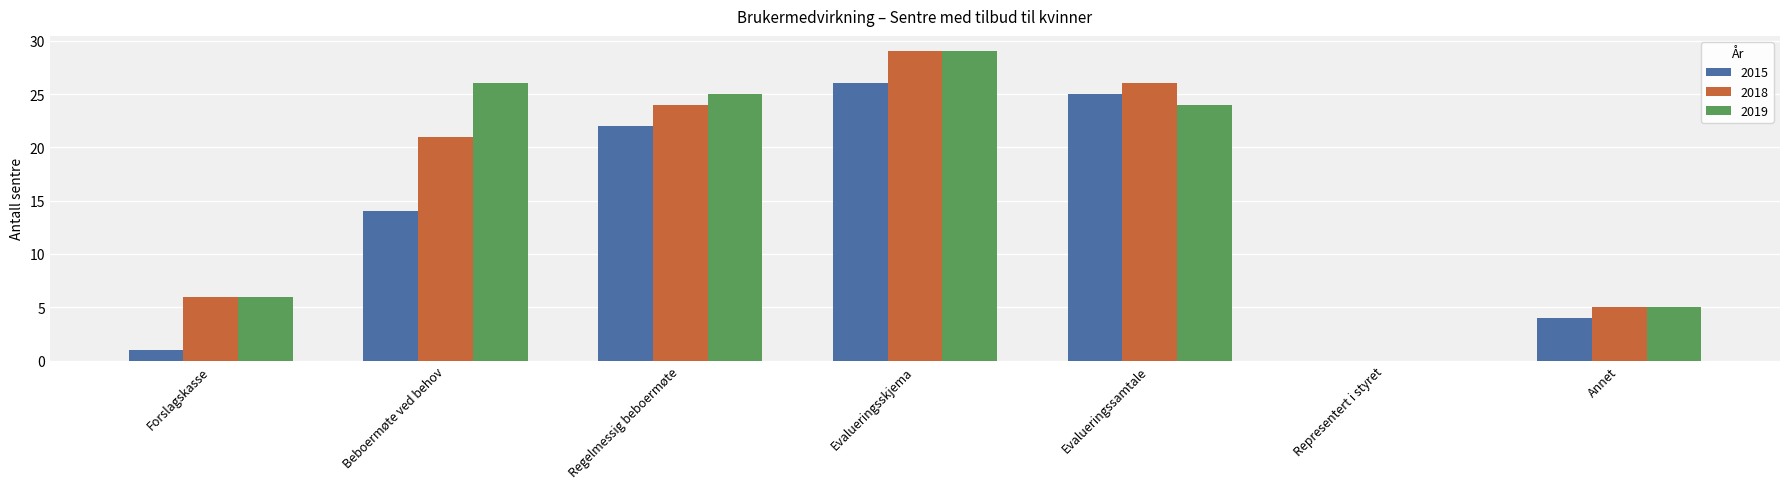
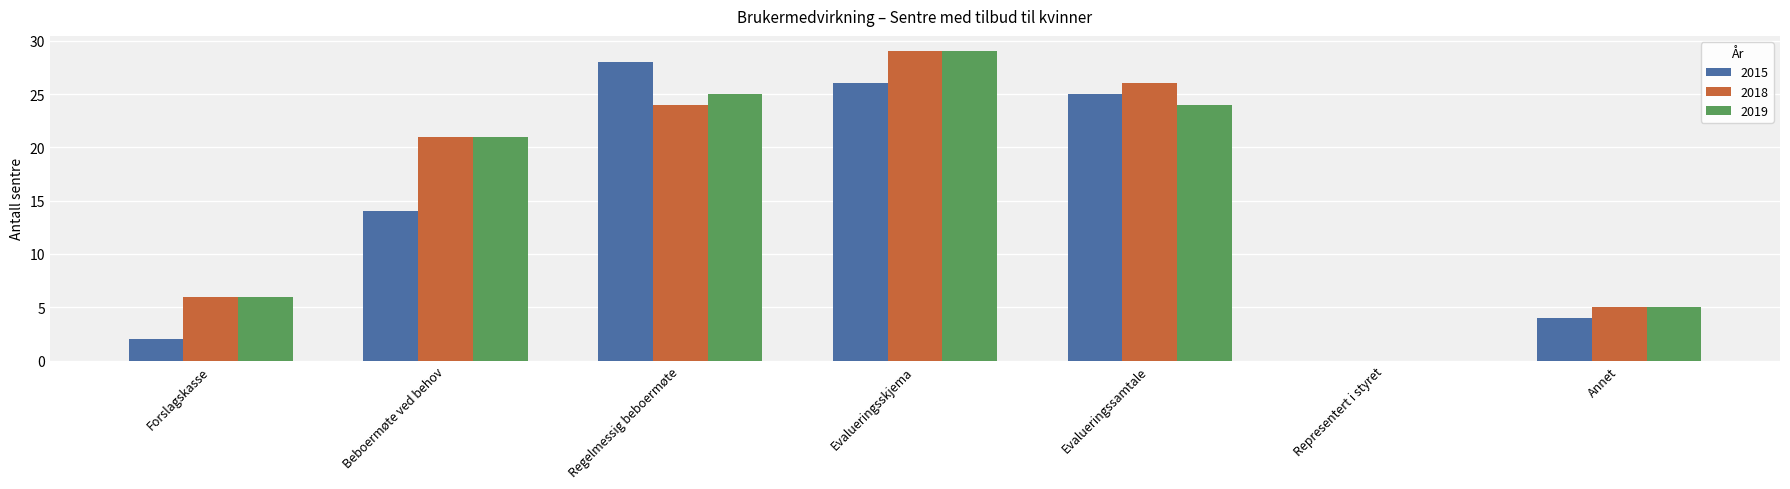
2015, Forslagskasse: 1 -> 2
2019, Beboermøte ved behov: 26 -> 21
2015, Regelmessig beboermøte: 22 -> 28
